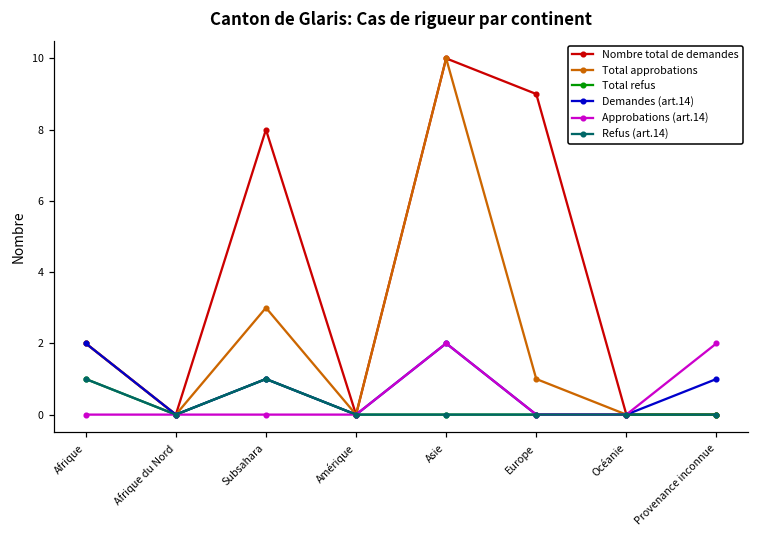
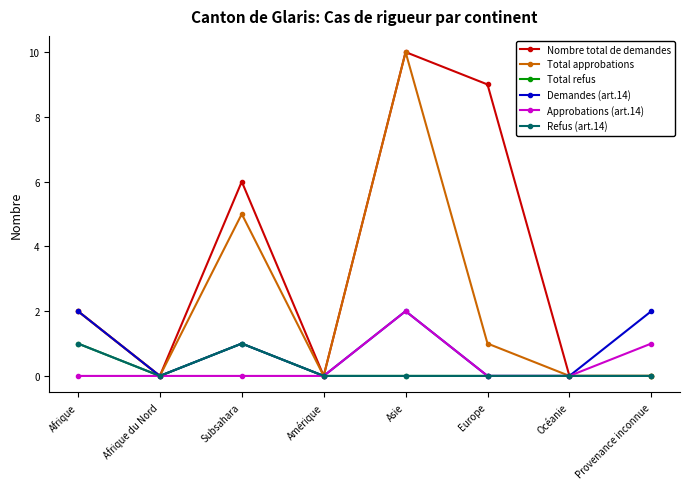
Nombre total de demandes, Subsahara: 8 -> 6
Total approbations, Subsahara: 3 -> 5
Demandes (art.14), Provenance inconnue: 1 -> 2
Approbations (art.14), Provenance inconnue: 2 -> 1
